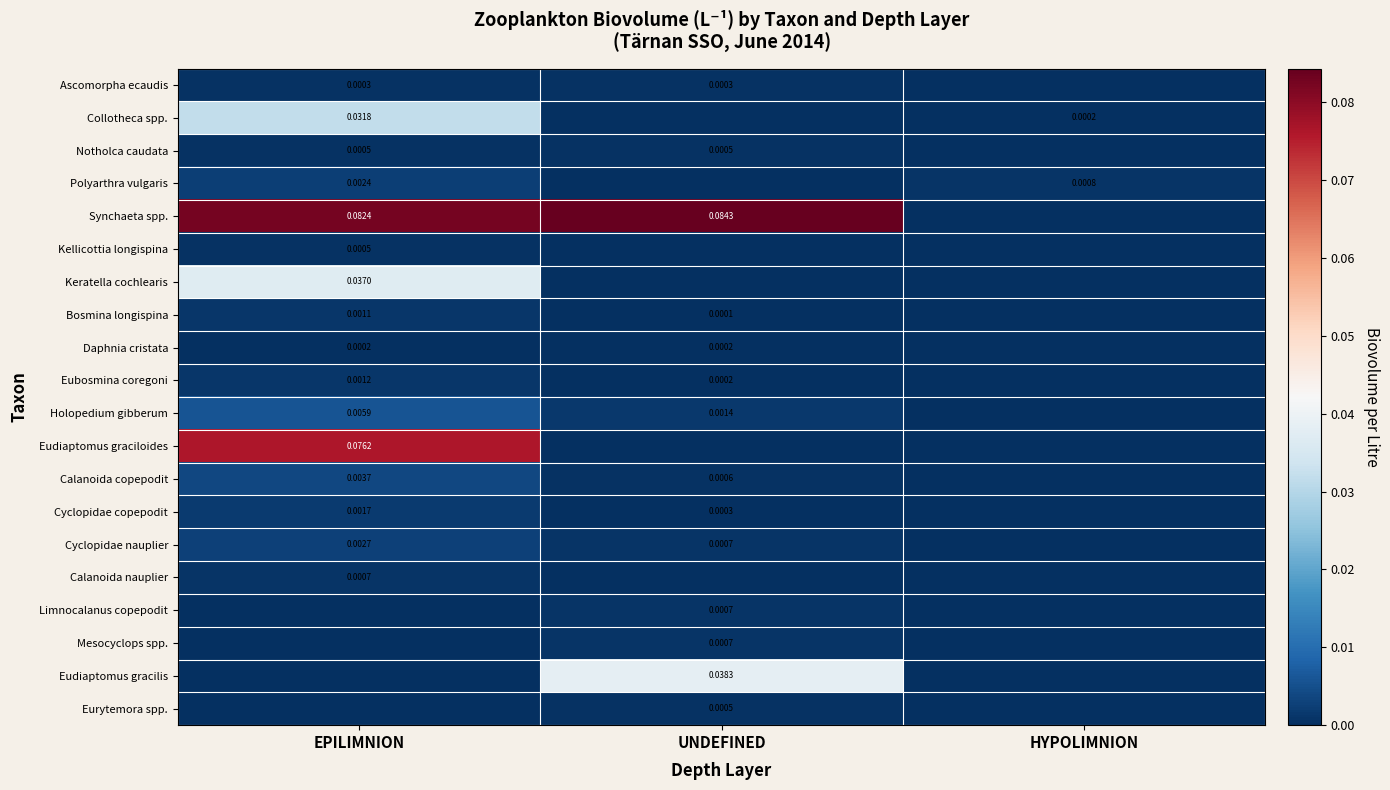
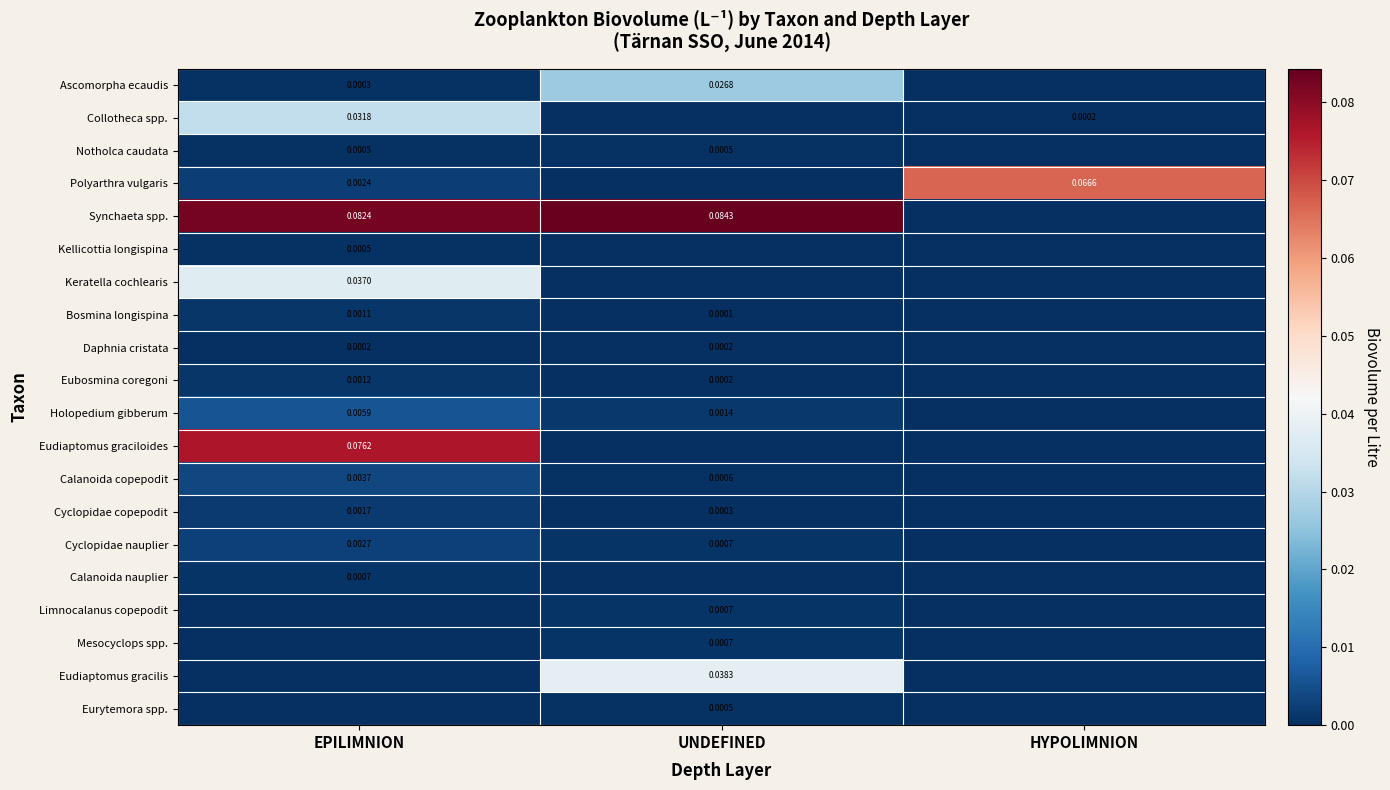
Ascomorpha ecaudis, UNDEFINED: 0.0003 -> 0.0268
Polyarthra vulgaris, HYPOLIMNION: 0.0008 -> 0.0666
